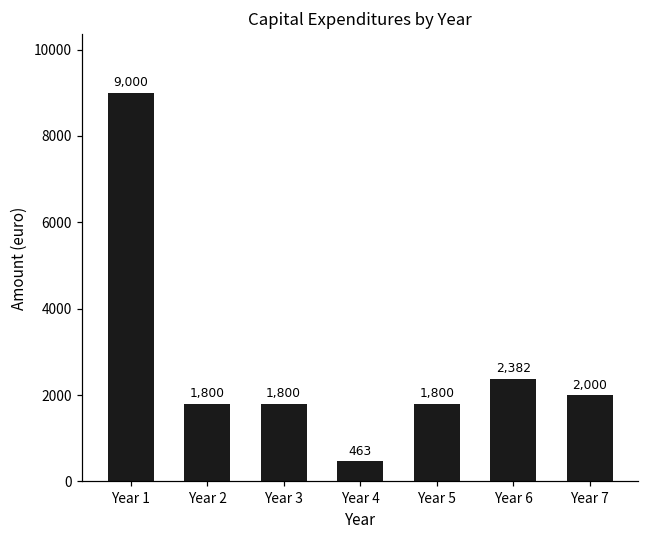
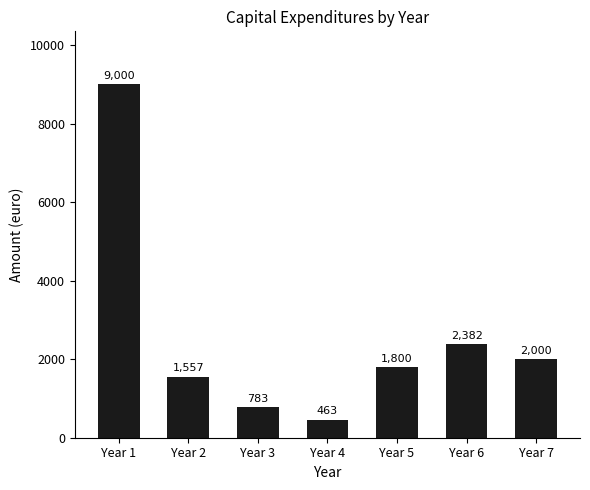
Year 2: 1,800 -> 1,557
Year 3: 1,800 -> 783
